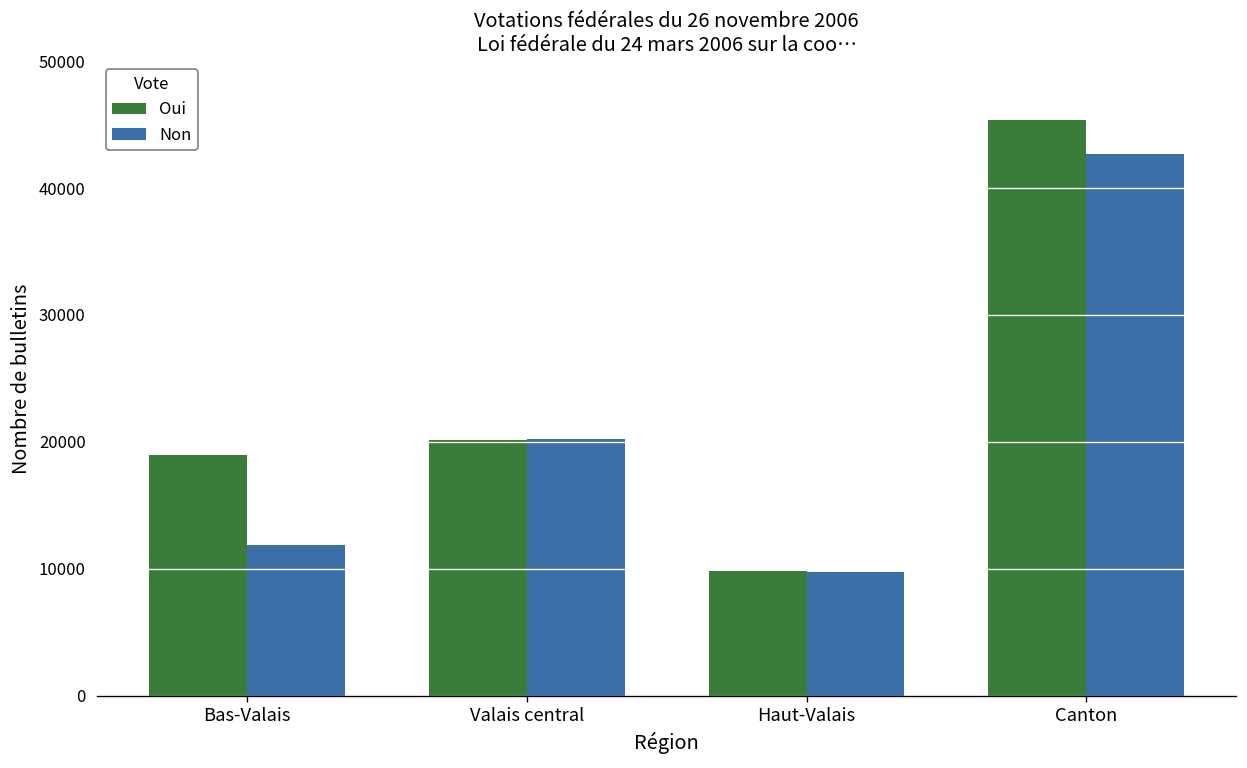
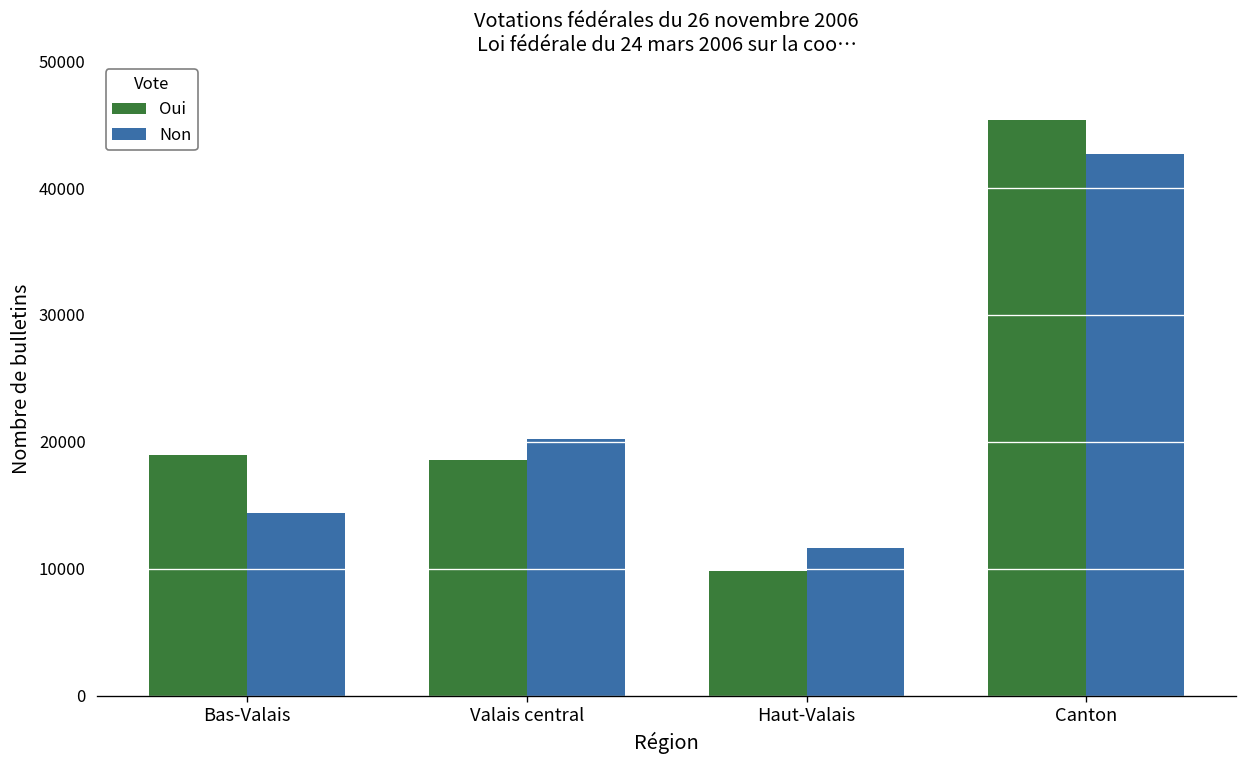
Non, Bas-Valais: 11900 -> 14400
Oui, Valais central: 20100 -> 18600
Non, Haut-Valais: 9800 -> 11600
